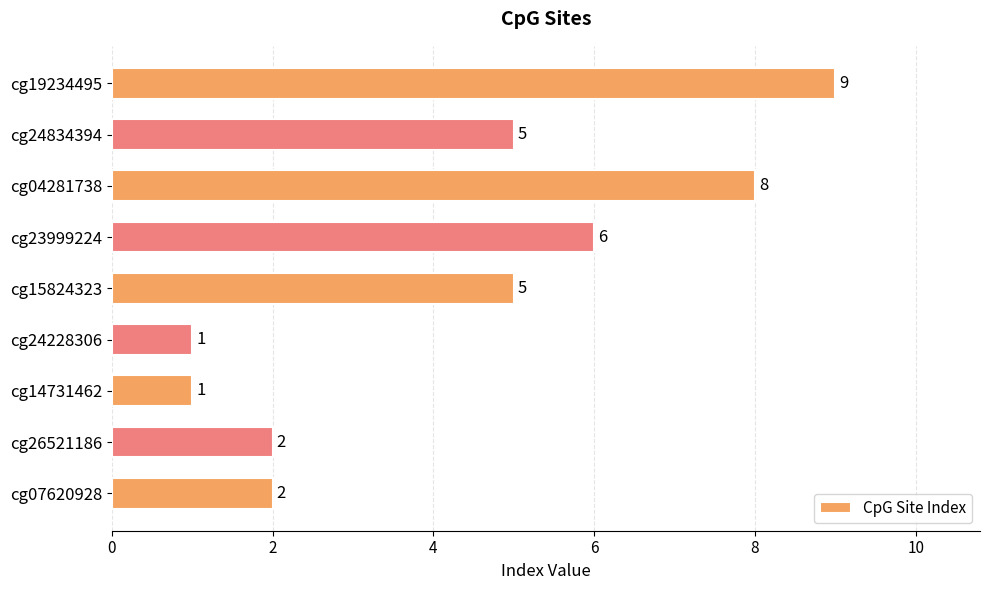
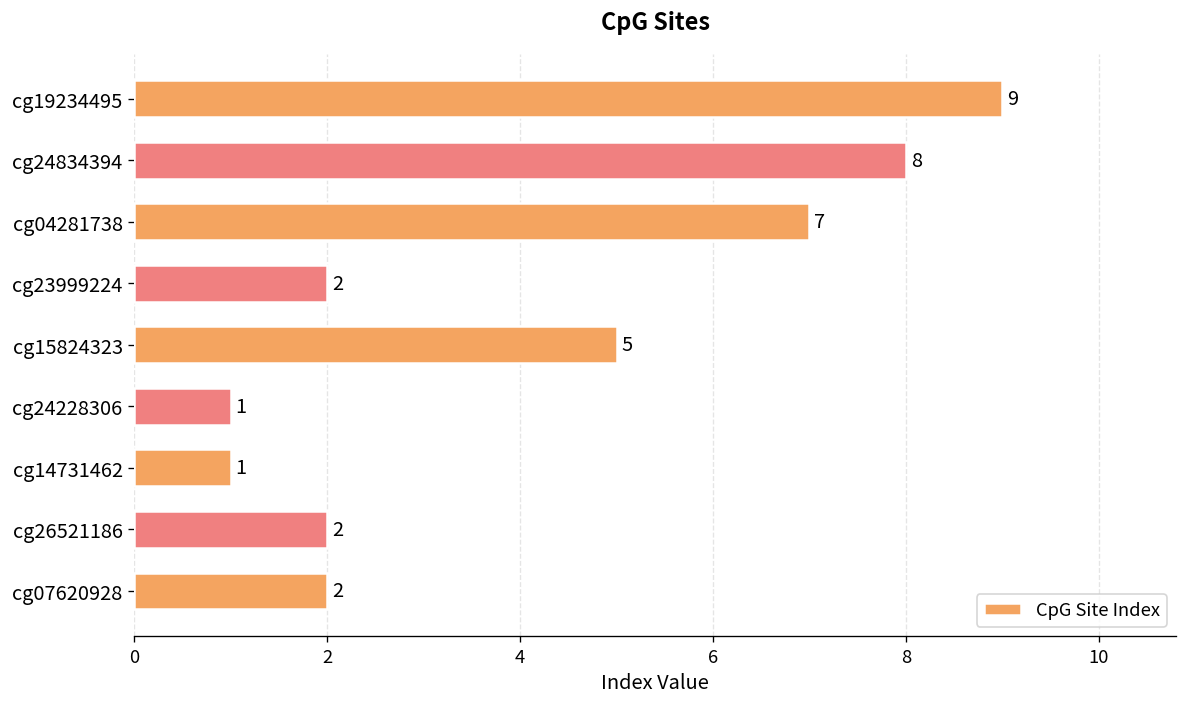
cg24834394: 5 -> 8
cg04281738: 8 -> 7
cg23999224: 6 -> 2
